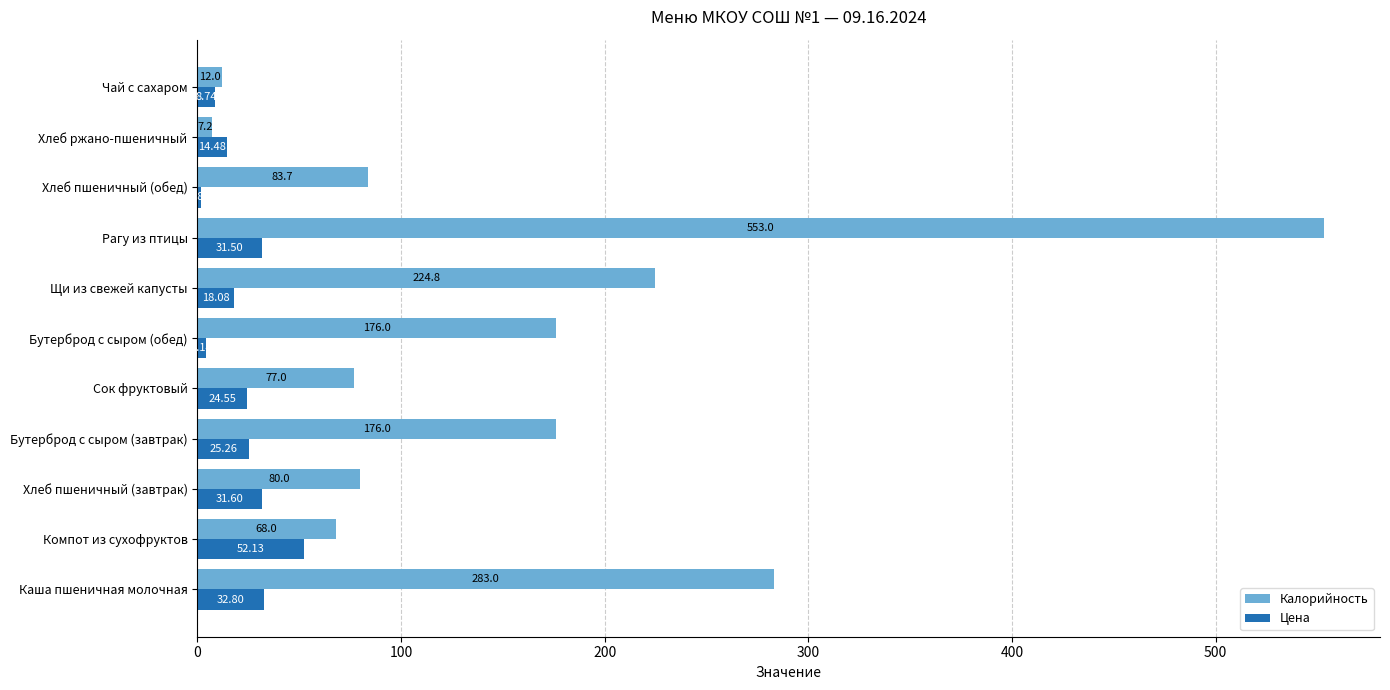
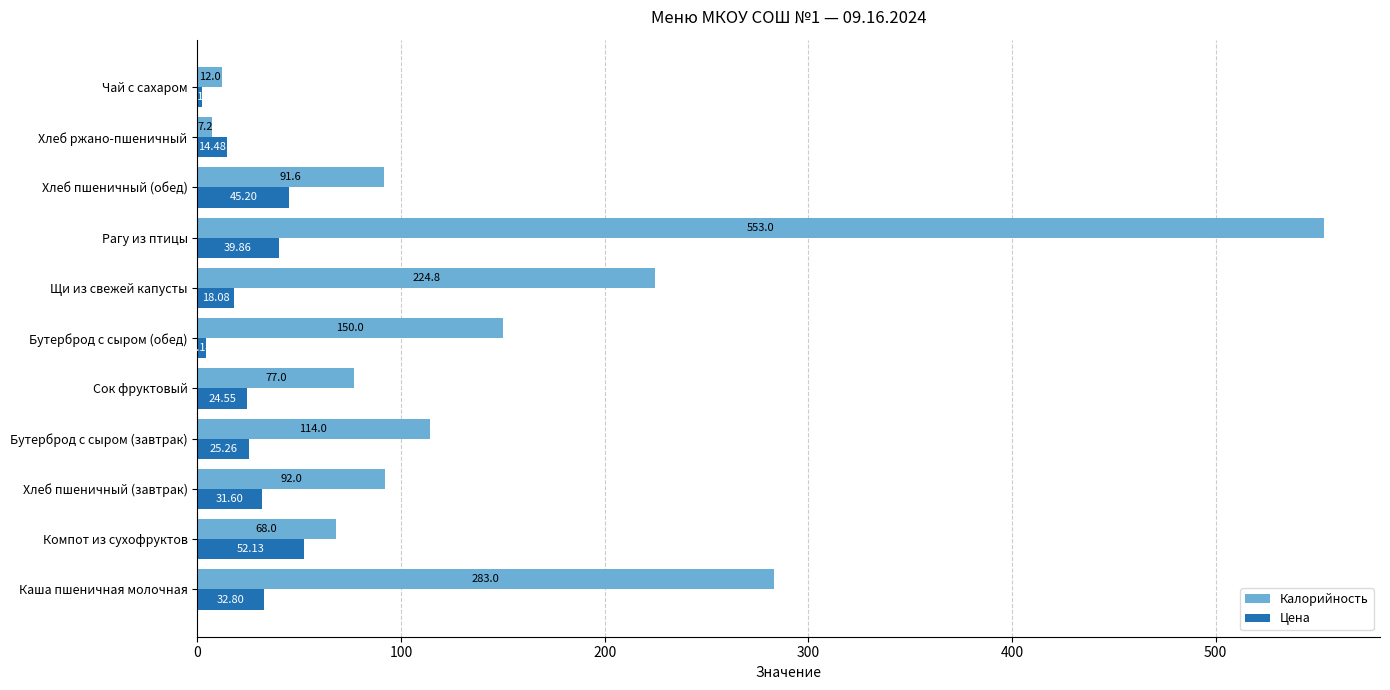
Цена, Чай с сахаром: 9 -> 2
Калорийность, Хлеб пшеничный (обед): 83.7 -> 91.6
Цена, Хлеб пшеничный (обед): 2 -> 45
Цена, Рагу из птицы: 31.50 -> 39.86
Калорийность, Бутерброд с сыром (обед): 176.0 -> 150.0
Калорийность, Бутерброд с сыром (завтрак): 176.0 -> 114.0
Калорийность, Хлеб пшеничный (завтрак): 80.0 -> 92.0
